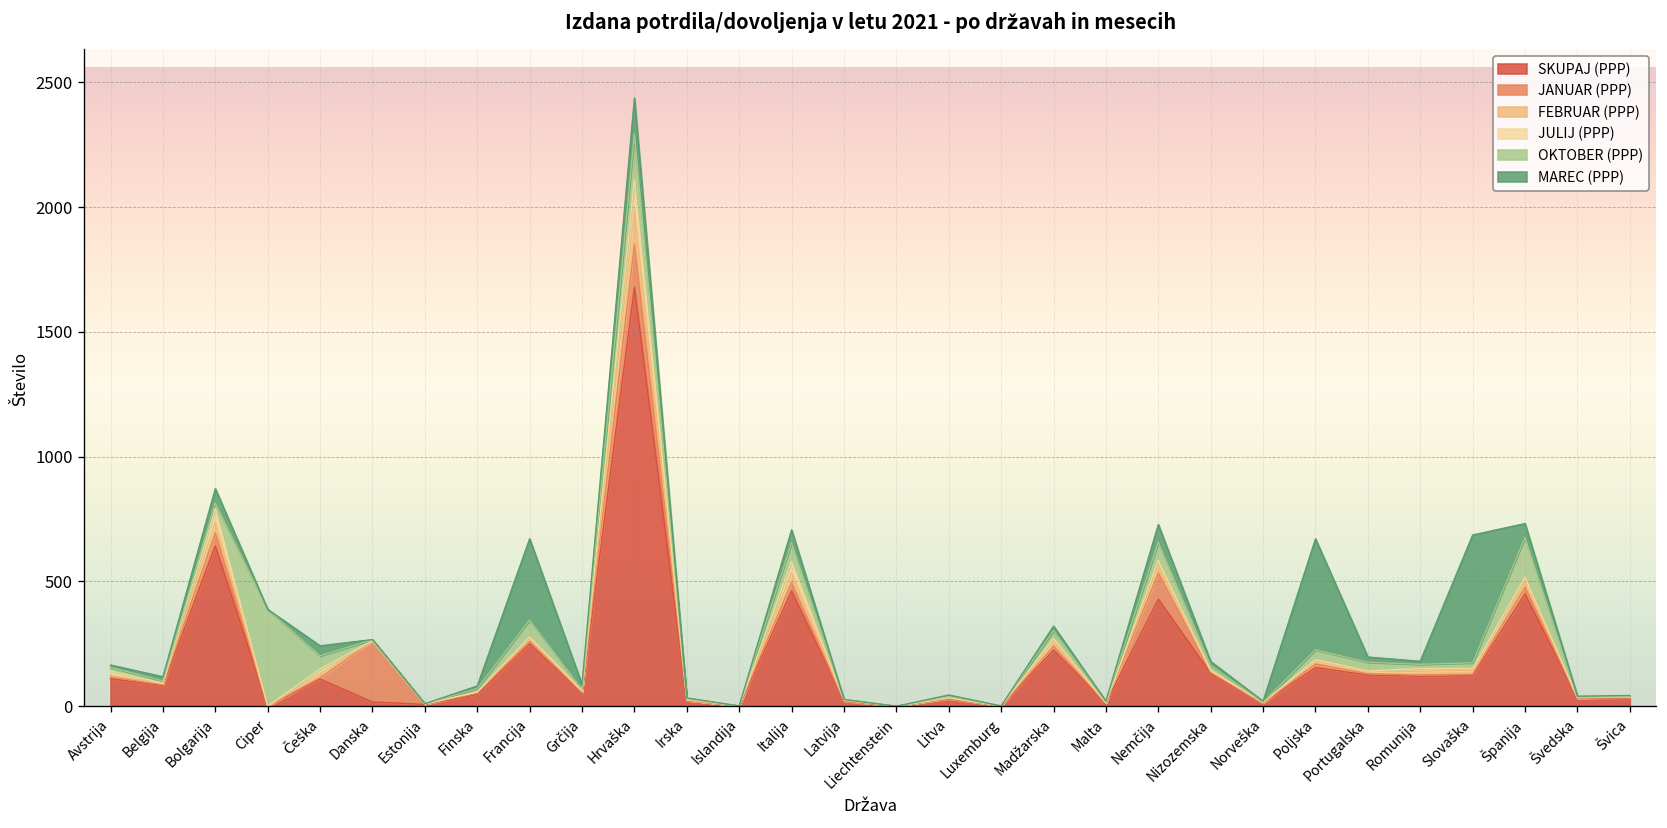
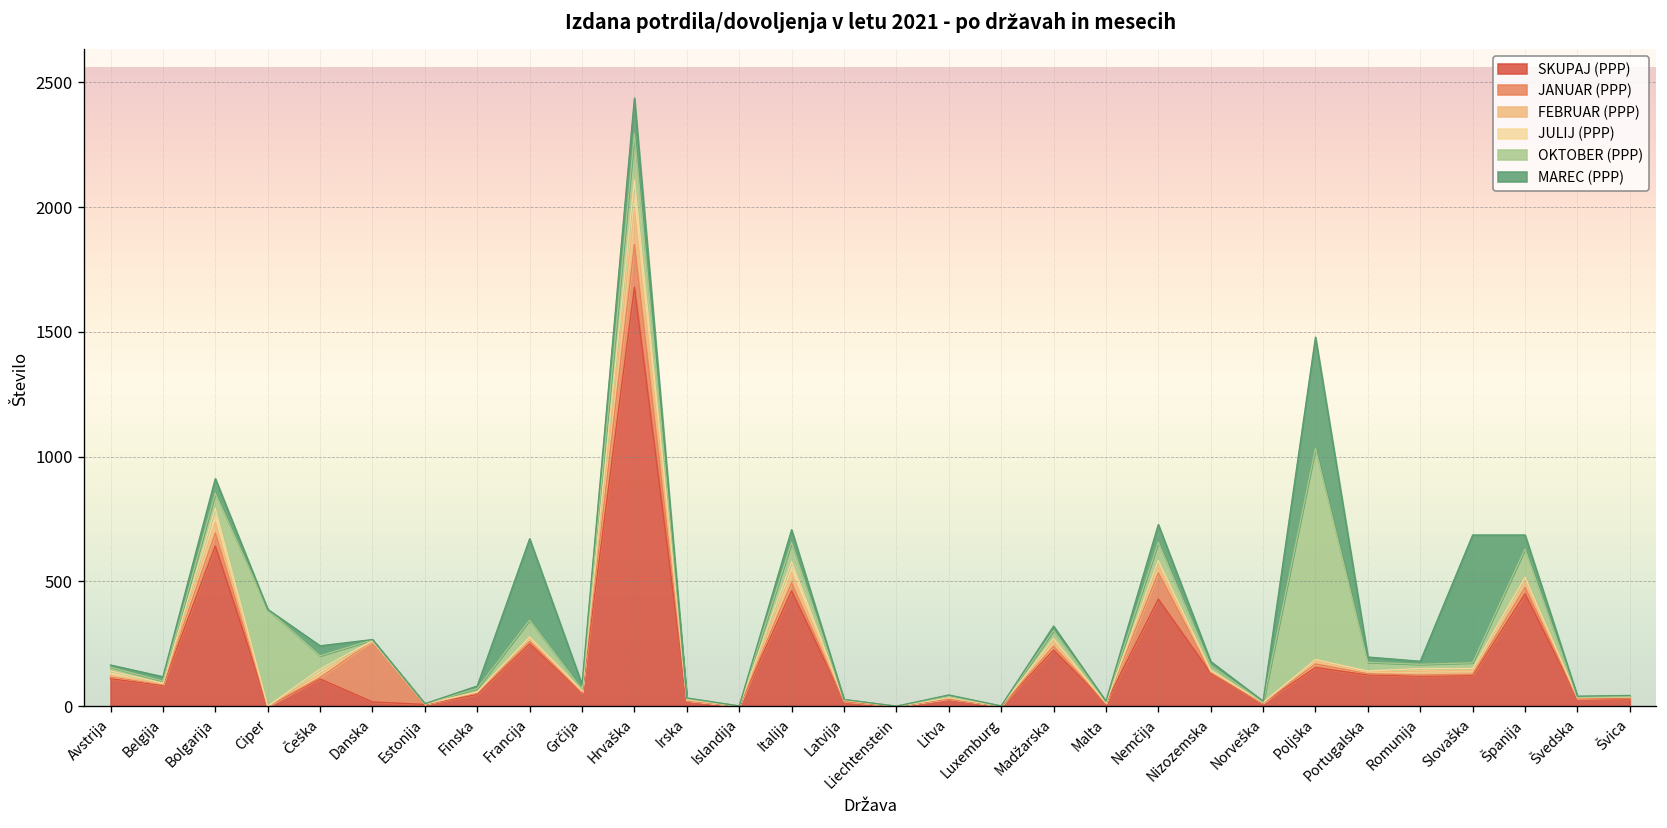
OKTOBER (PPP), Bolgarija: 20 -> 60
OKTOBER (PPP), Poljska: 40 -> 850
OKTOBER (PPP), Španija: 160 -> 110
